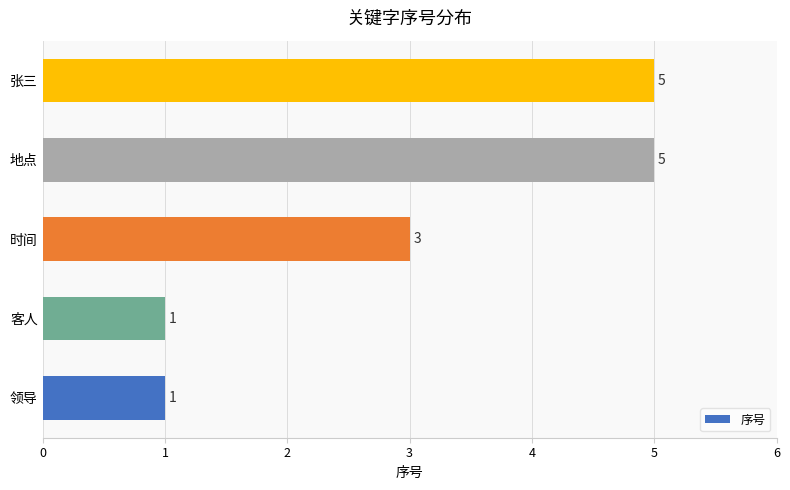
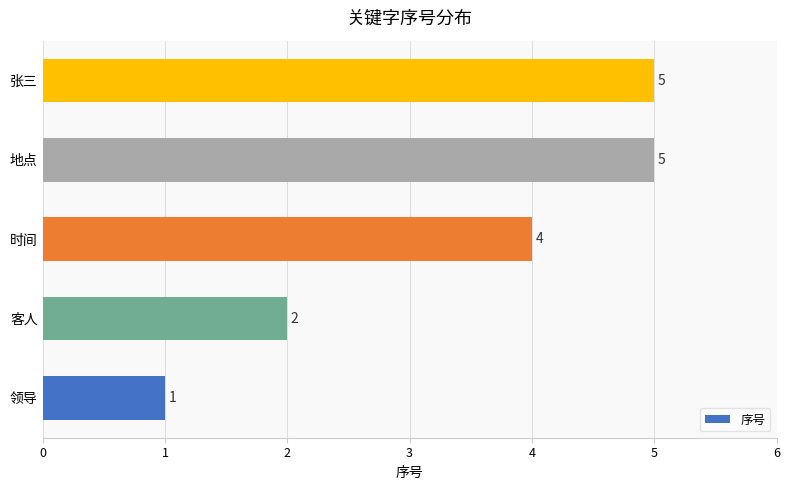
时间: 3 -> 4
客人: 1 -> 2
